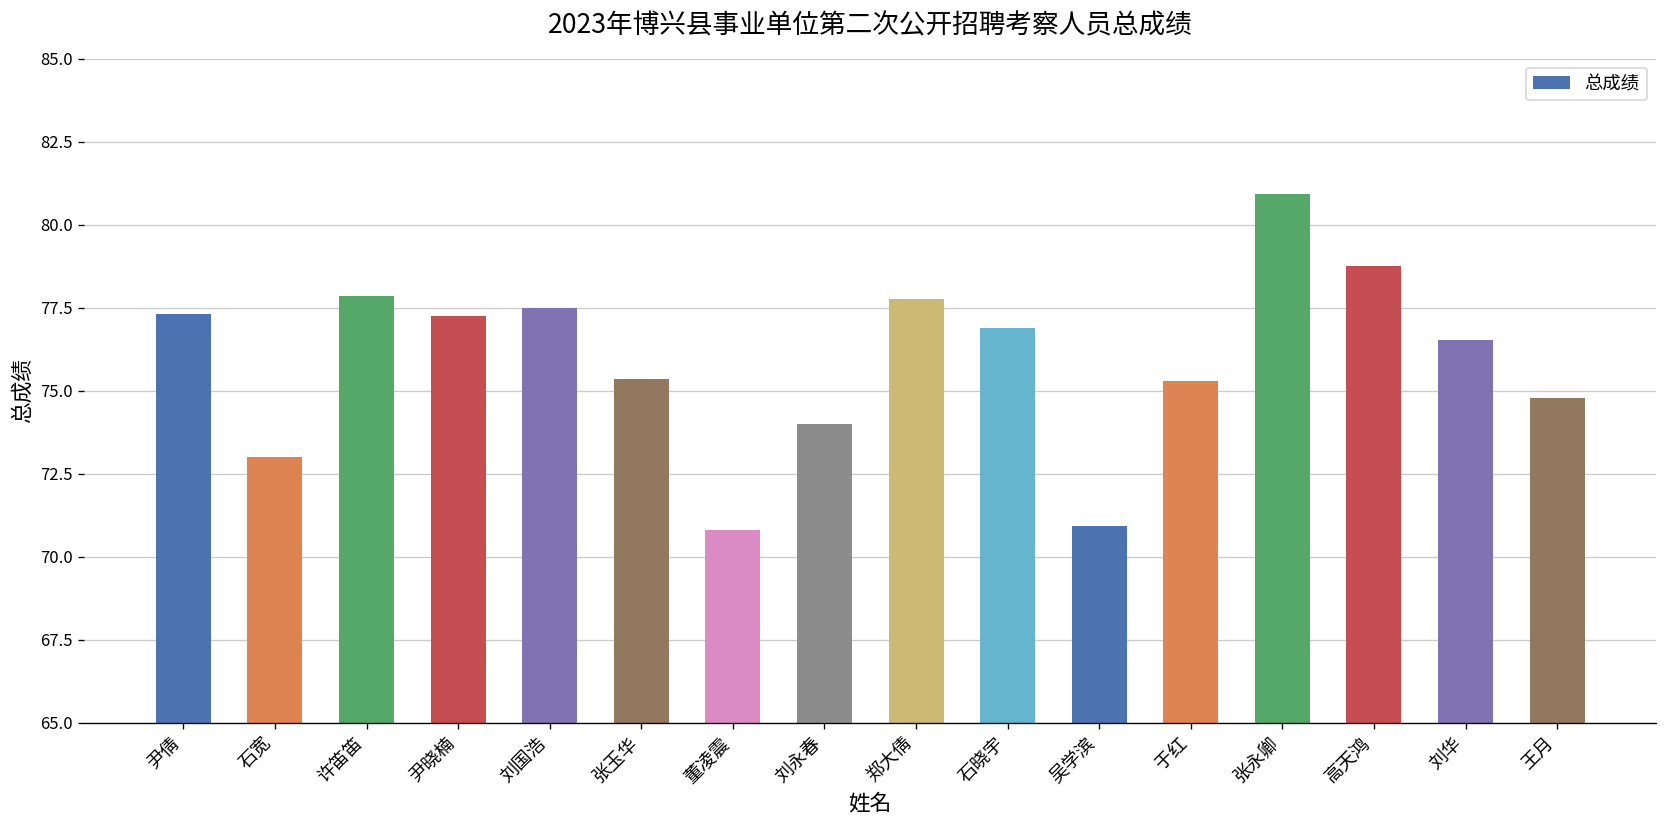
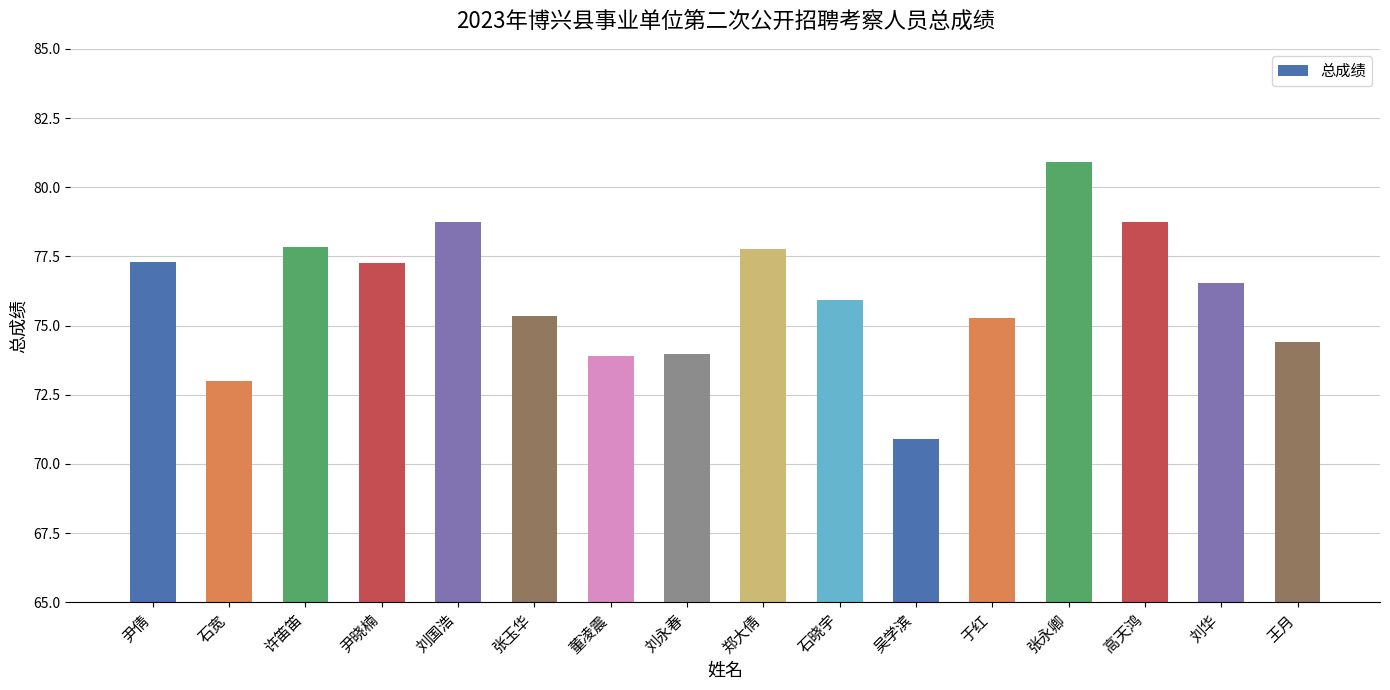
刘国浩: 77.5 -> 78.7
董凌震: 70.8 -> 73.9
石晓宇: 76.9 -> 75.9
王月: 74.8 -> 74.4
